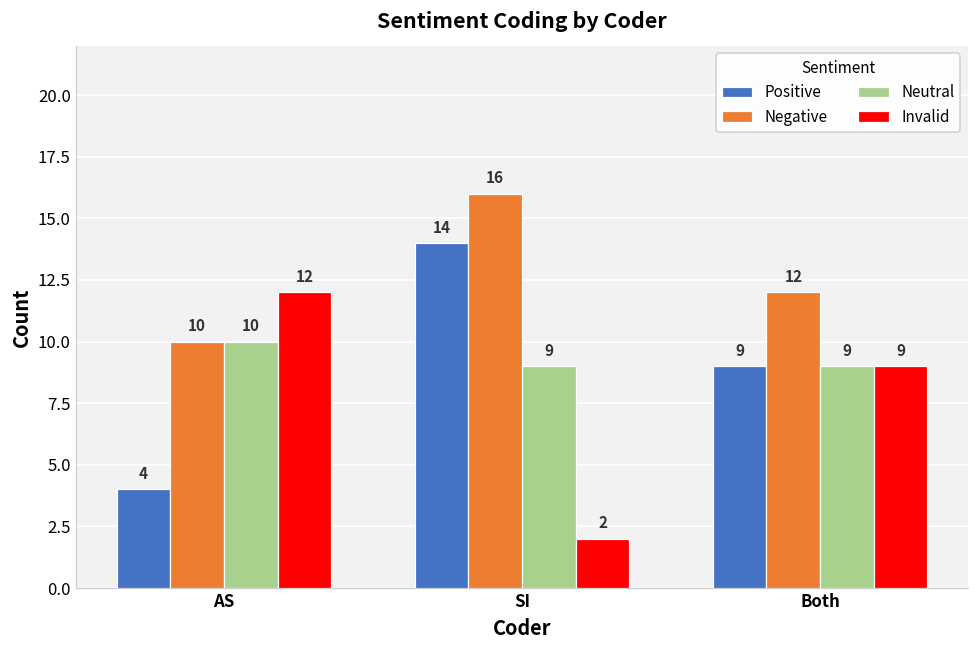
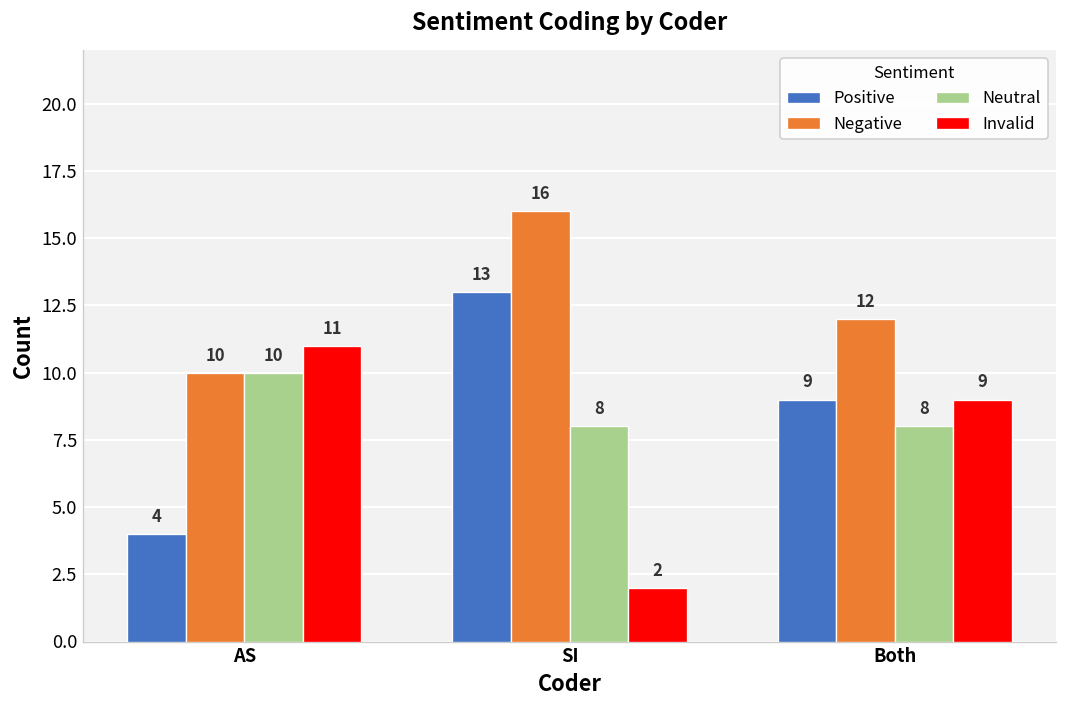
Invalid, AS: 12 -> 11
Positive, SI: 14 -> 13
Neutral, SI: 9 -> 8
Neutral, Both: 9 -> 8
